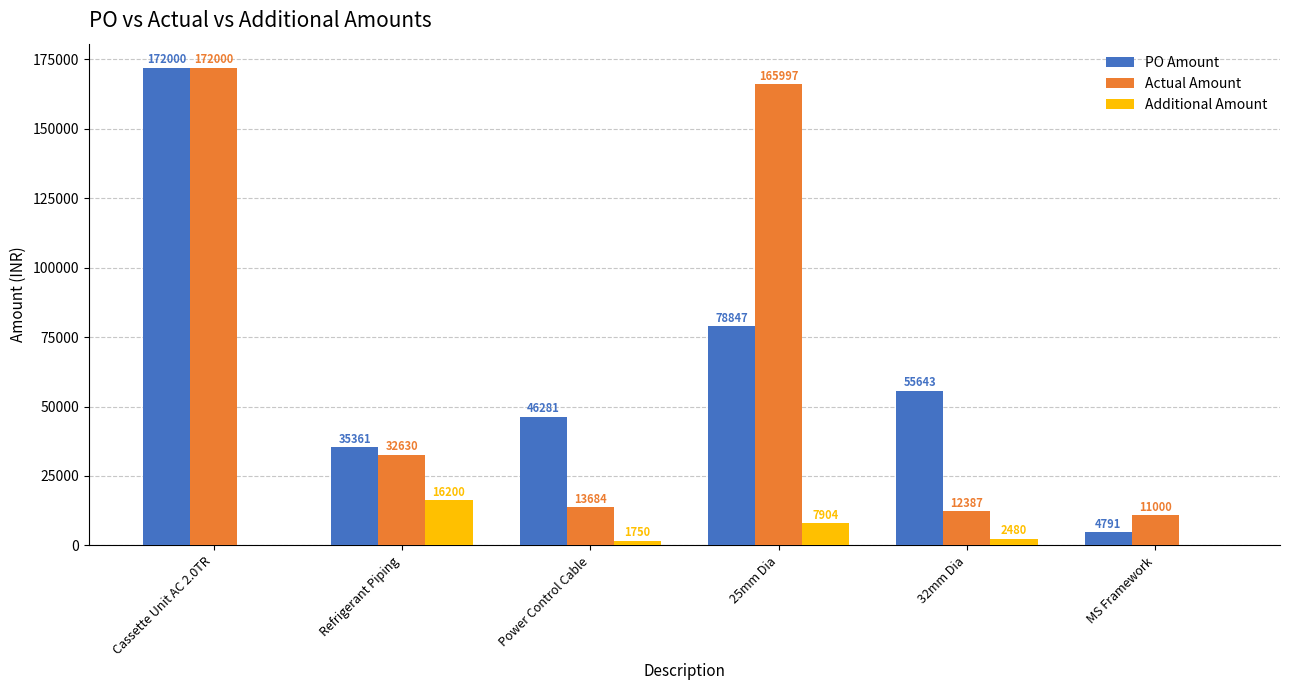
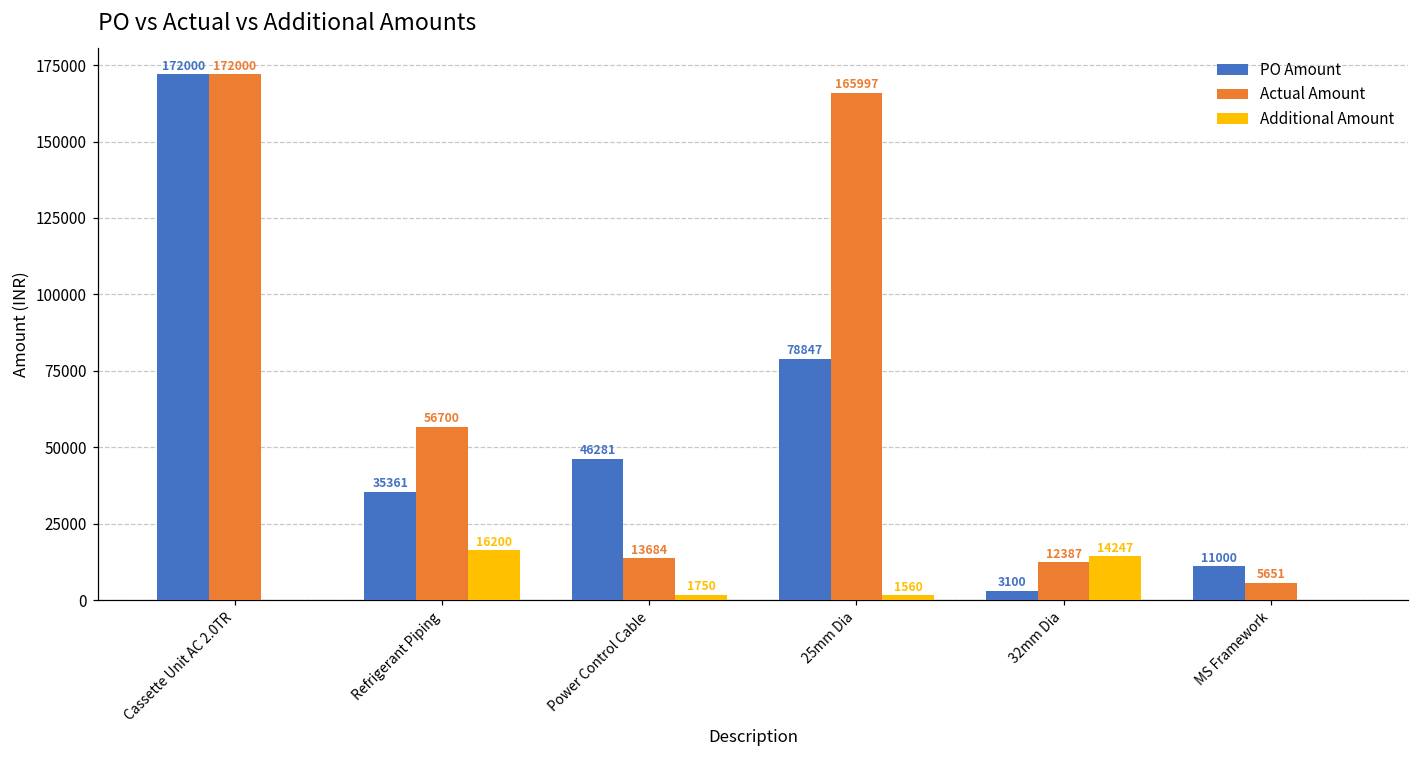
Actual Amount, Refrigerant Piping: 32630 -> 56700
Additional Amount, 25mm Dia: 7904 -> 1560
PO Amount, 32mm Dia: 55643 -> 3100
Additional Amount, 32mm Dia: 2480 -> 14247
PO Amount, MS Framework: 4791 -> 11000
Actual Amount, MS Framework: 11000 -> 5651
